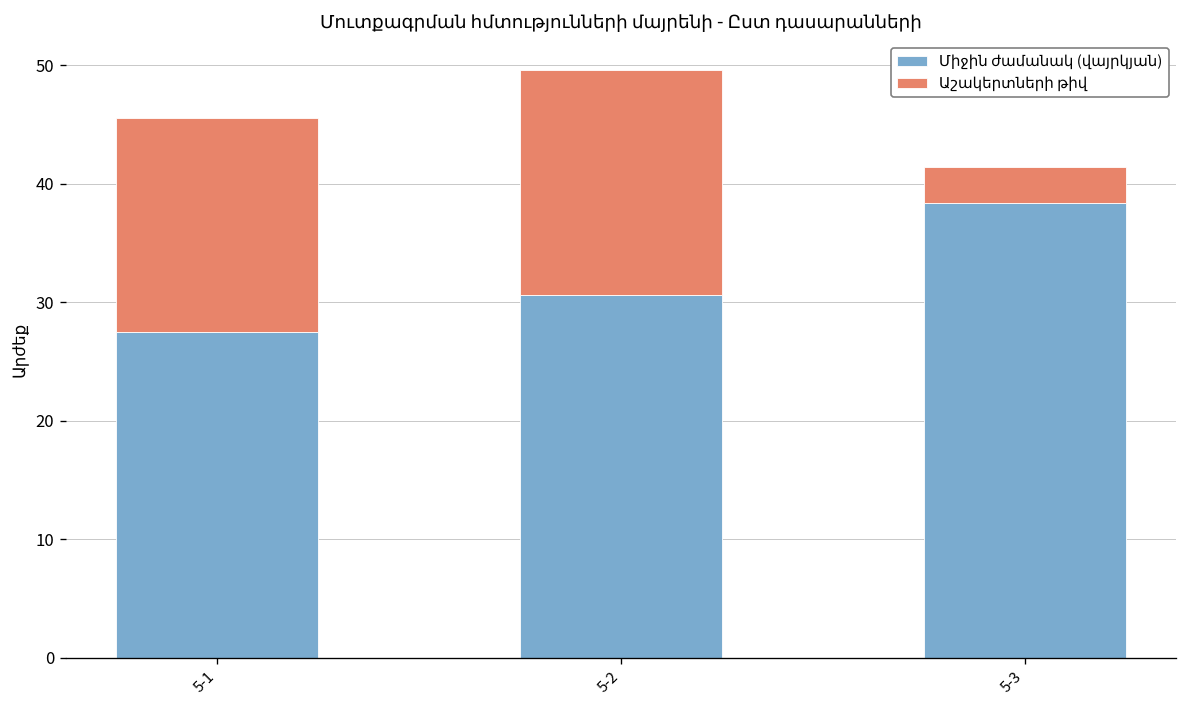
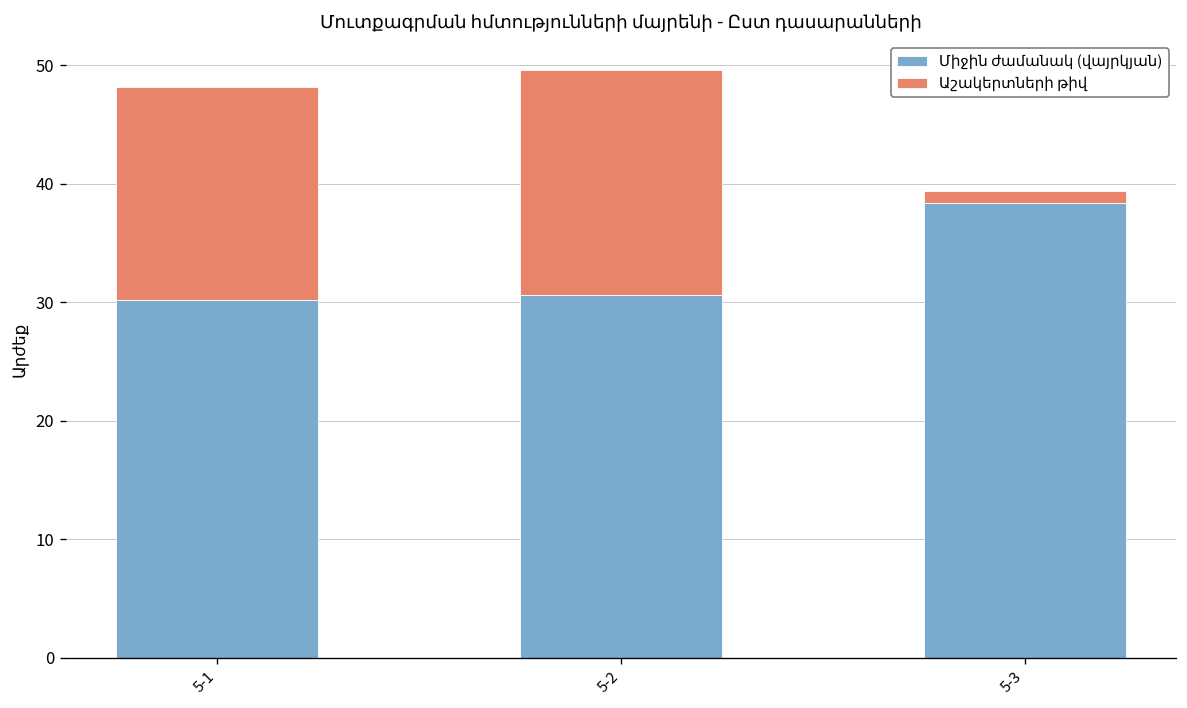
Միջին ժամանակ (վայրկյան), 5-1: 28 -> 30
Աշակերտների թիվ, 5-3: 3 -> 1
